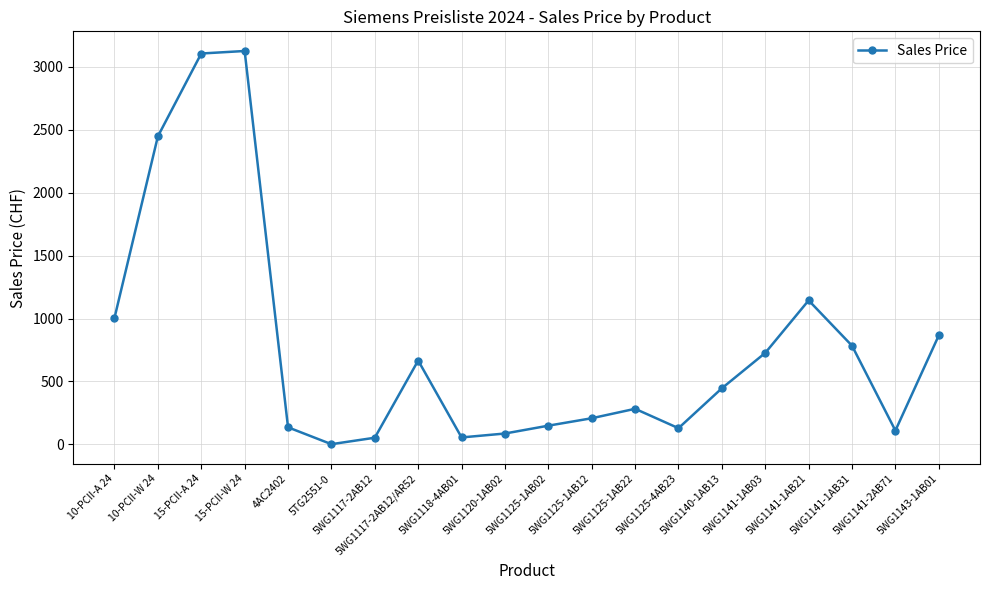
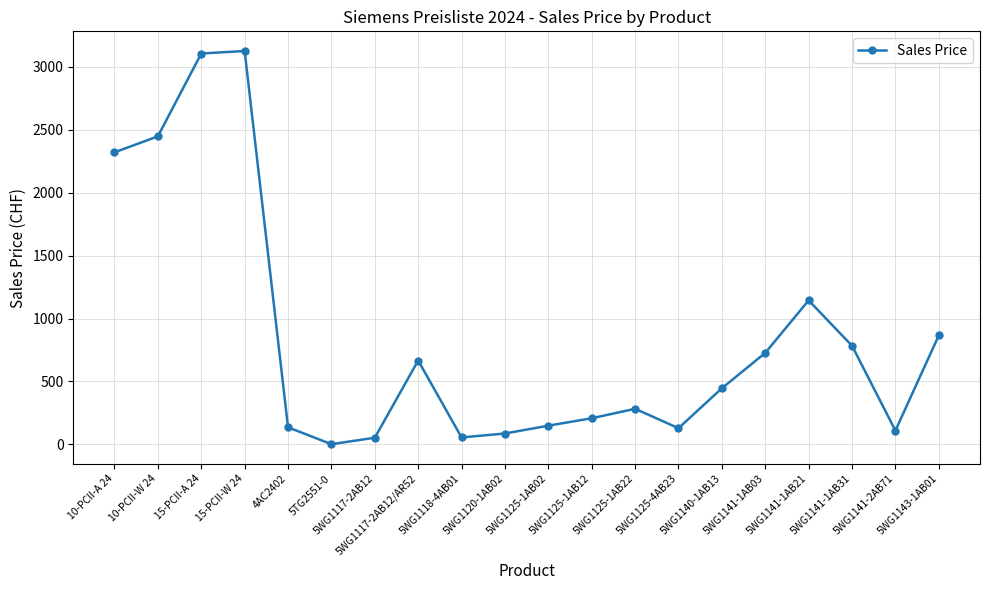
10-PCII-A 24: 1010 -> 2320
